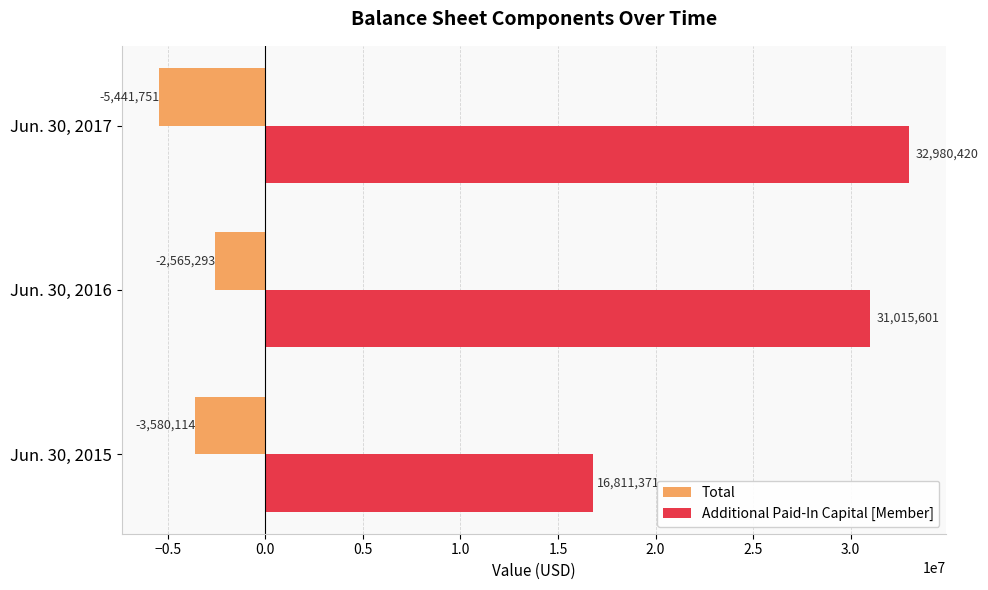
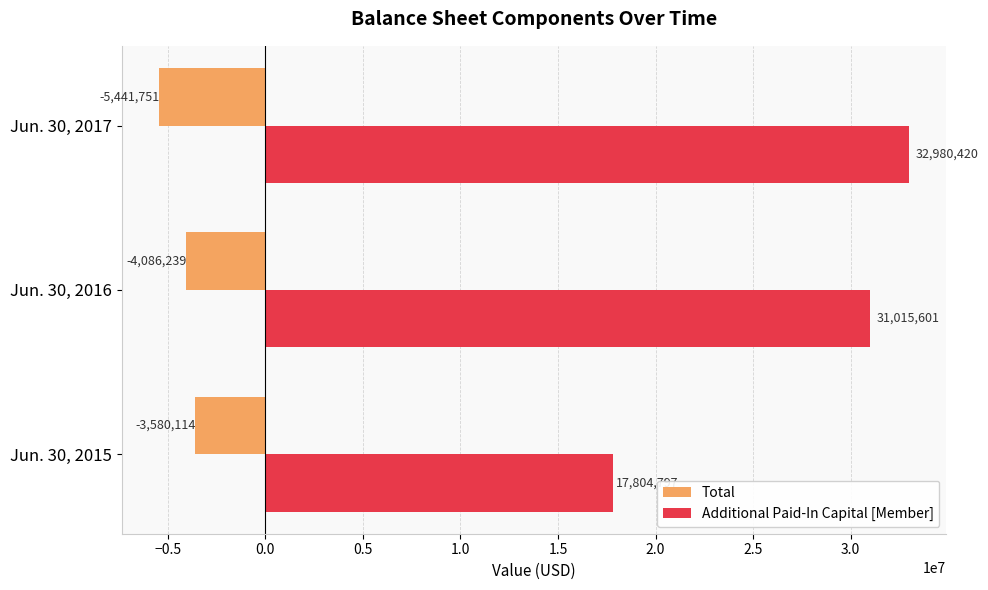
Total, Jun. 30, 2016: -2,565,293 -> -4,086,239
Additional Paid-In Capital [Member], Jun. 30, 2015: 16800000 -> 17800000
